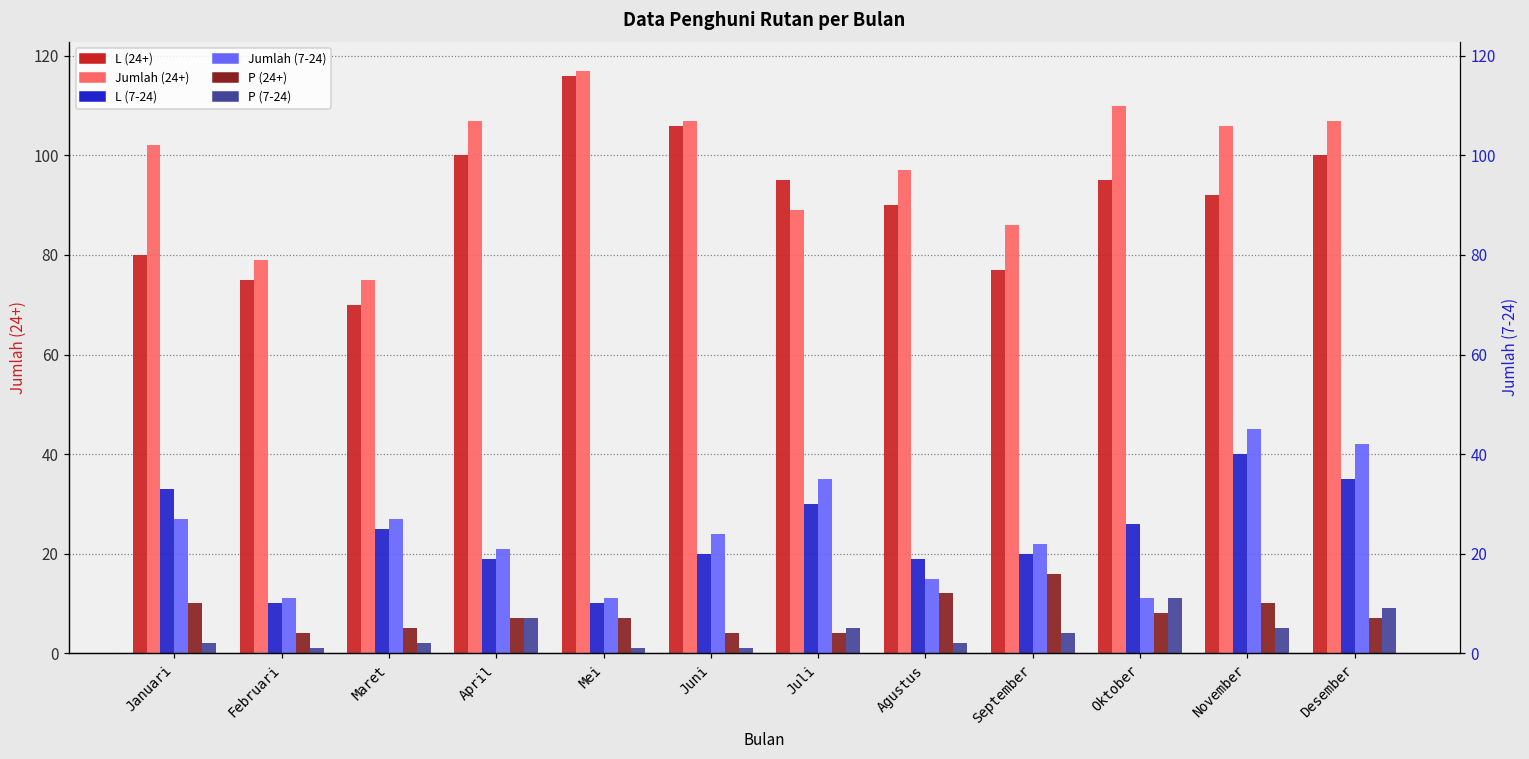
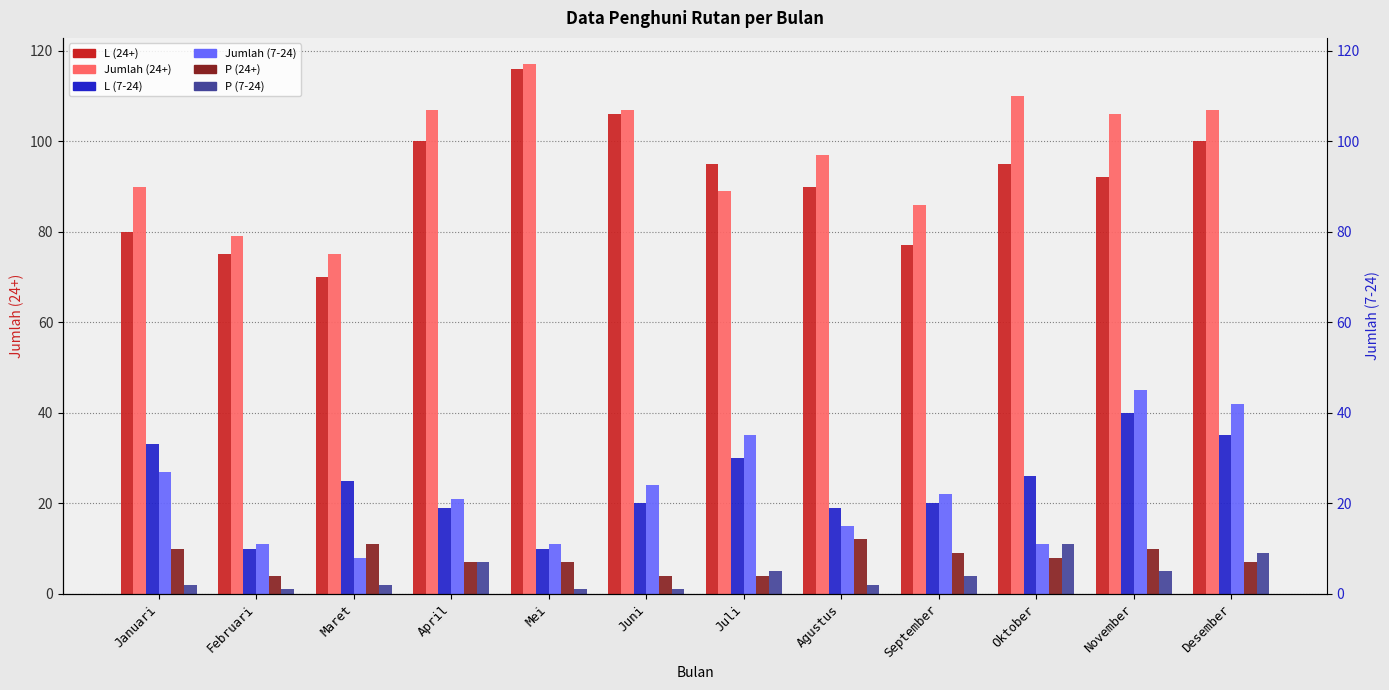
Jumlah (24+), Januari: 102 -> 90
Jumlah (7-24), Maret: 27 -> 8
P (24+), Maret: 5 -> 11
P (24+), September: 16 -> 9
